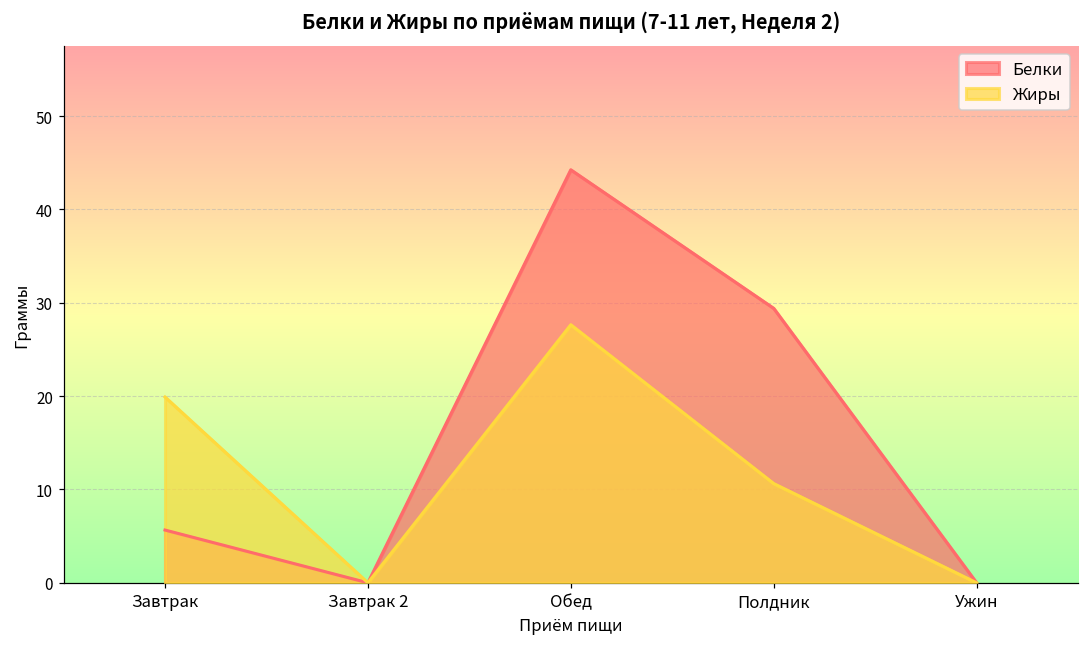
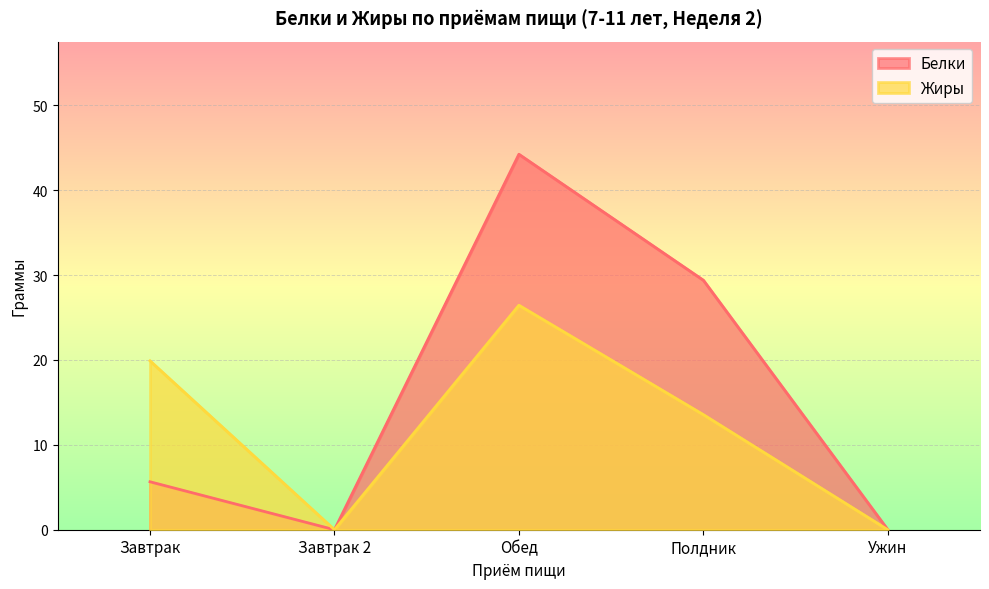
Жиры, Обед: 28 -> 26
Жиры, Полдник: 11 -> 14
